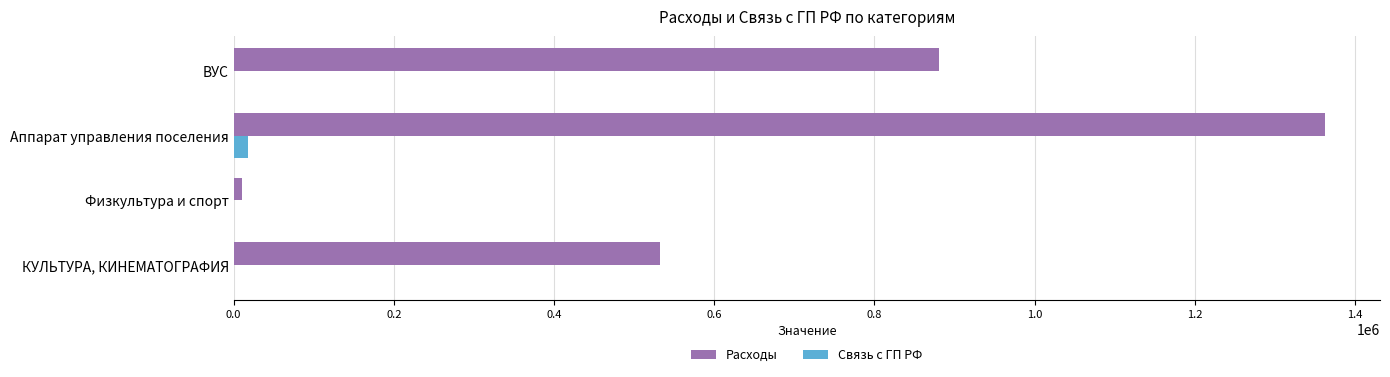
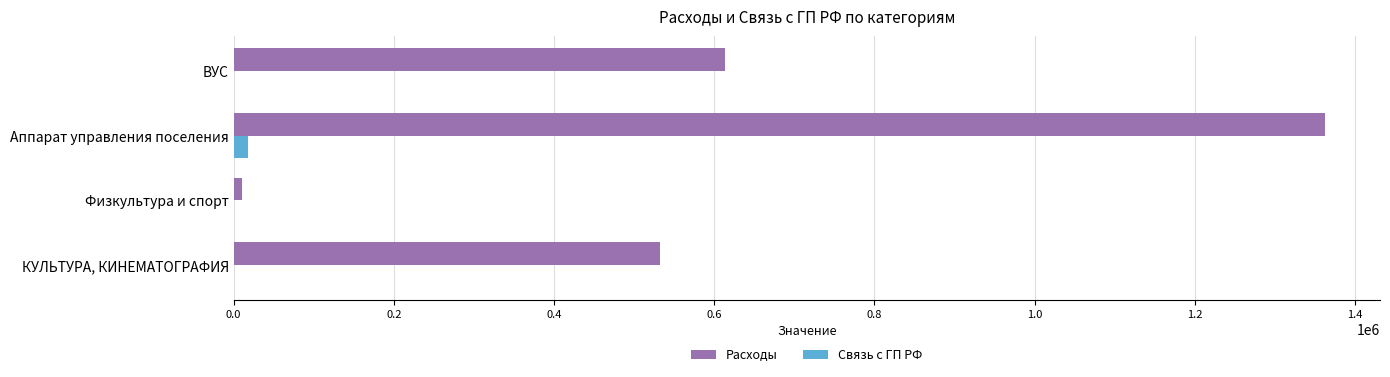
Расходы, ВУС: 880000 -> 610000
